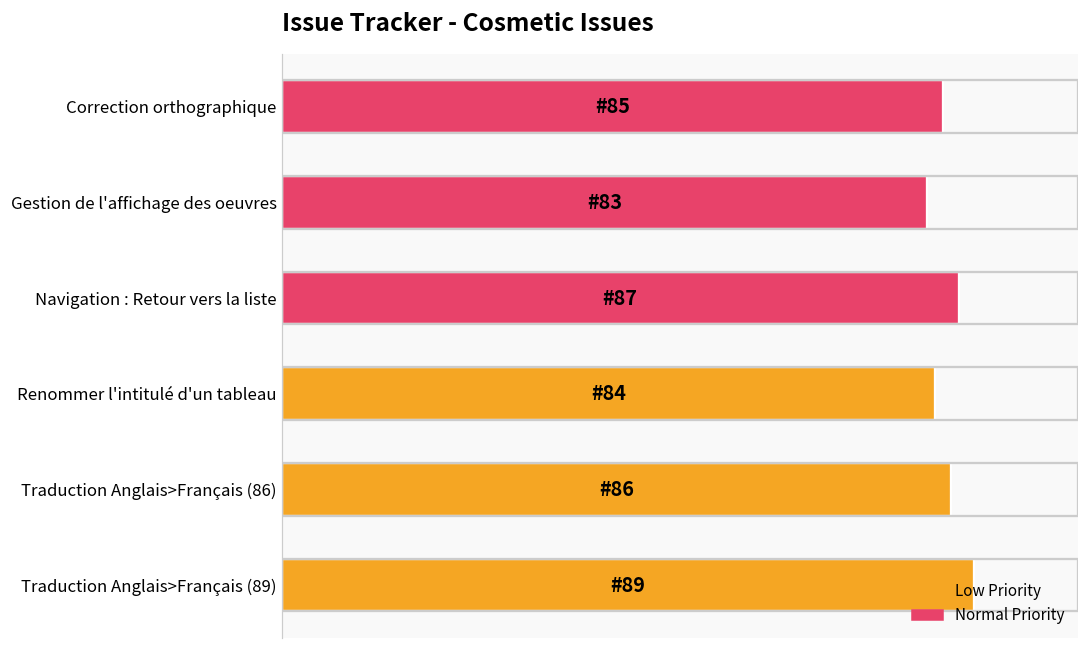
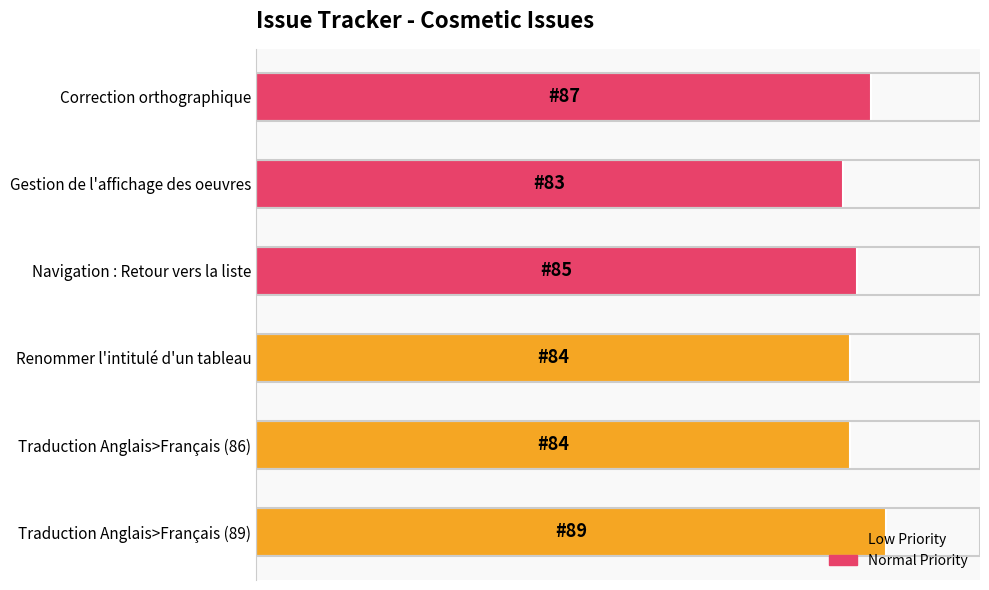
Correction orthographique: 85 -> 87
Navigation : Retour vers la liste: 87 -> 85
Traduction Anglais>Français (86): 86 -> 84
